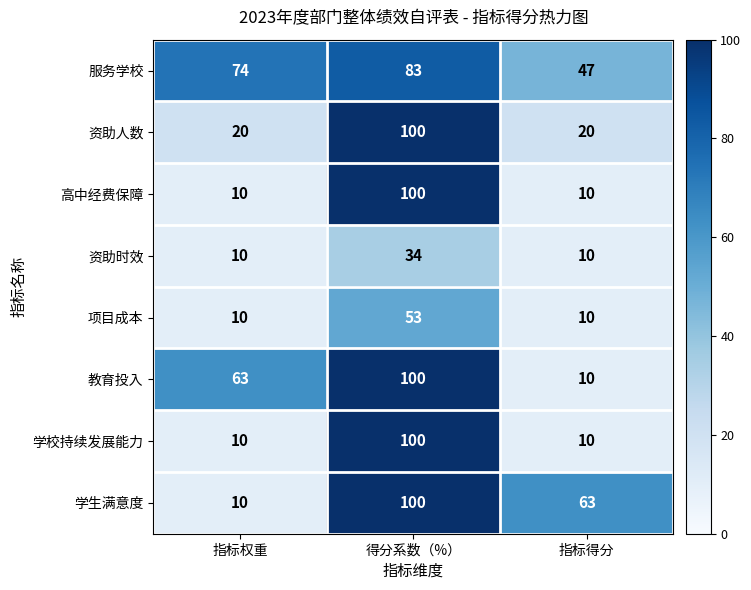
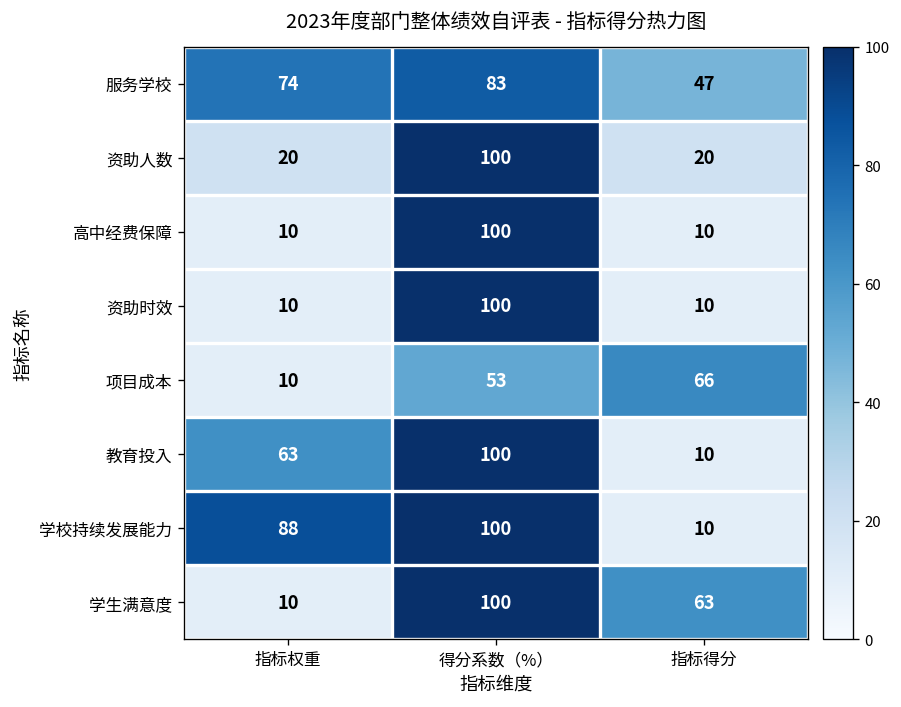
资助时效, 得分系数（%）: 34 -> 100
项目成本, 指标得分: 10 -> 66
学校持续发展能力, 指标权重: 10 -> 88
